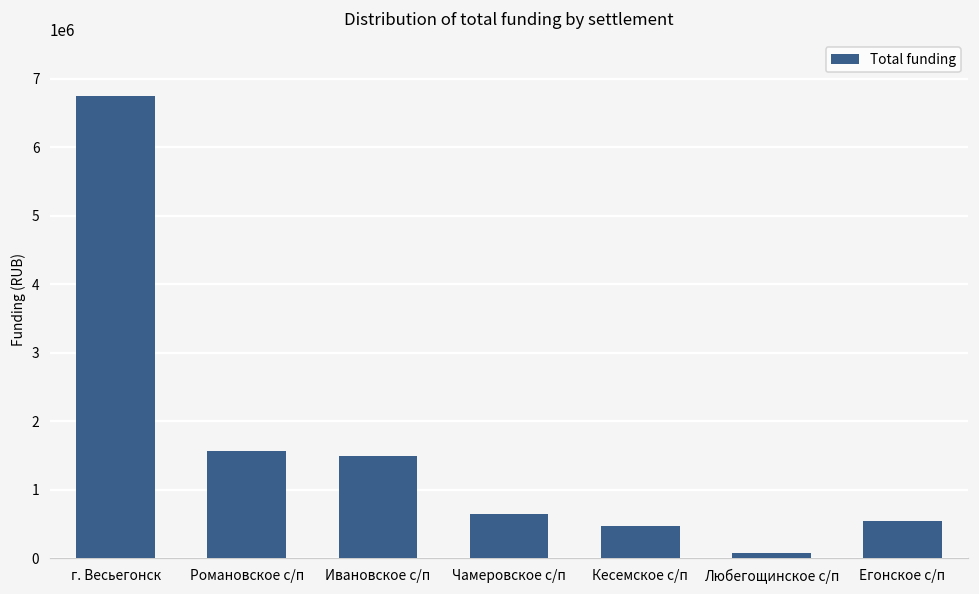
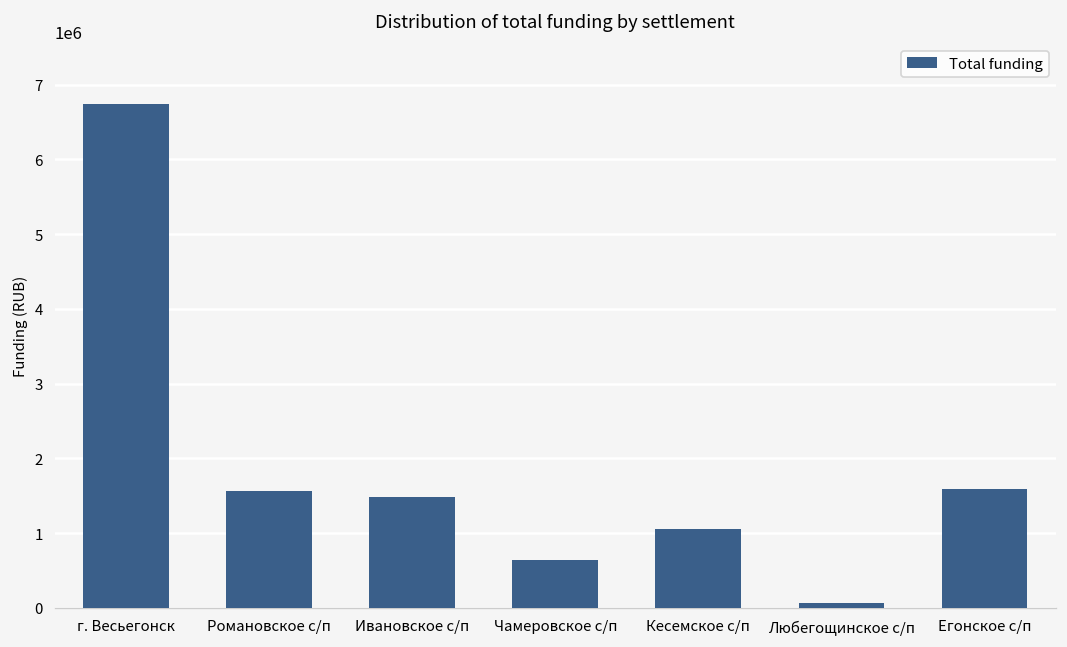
Кесемское с/п: 500000 -> 1000000
Егонское с/п: 500000 -> 1600000
